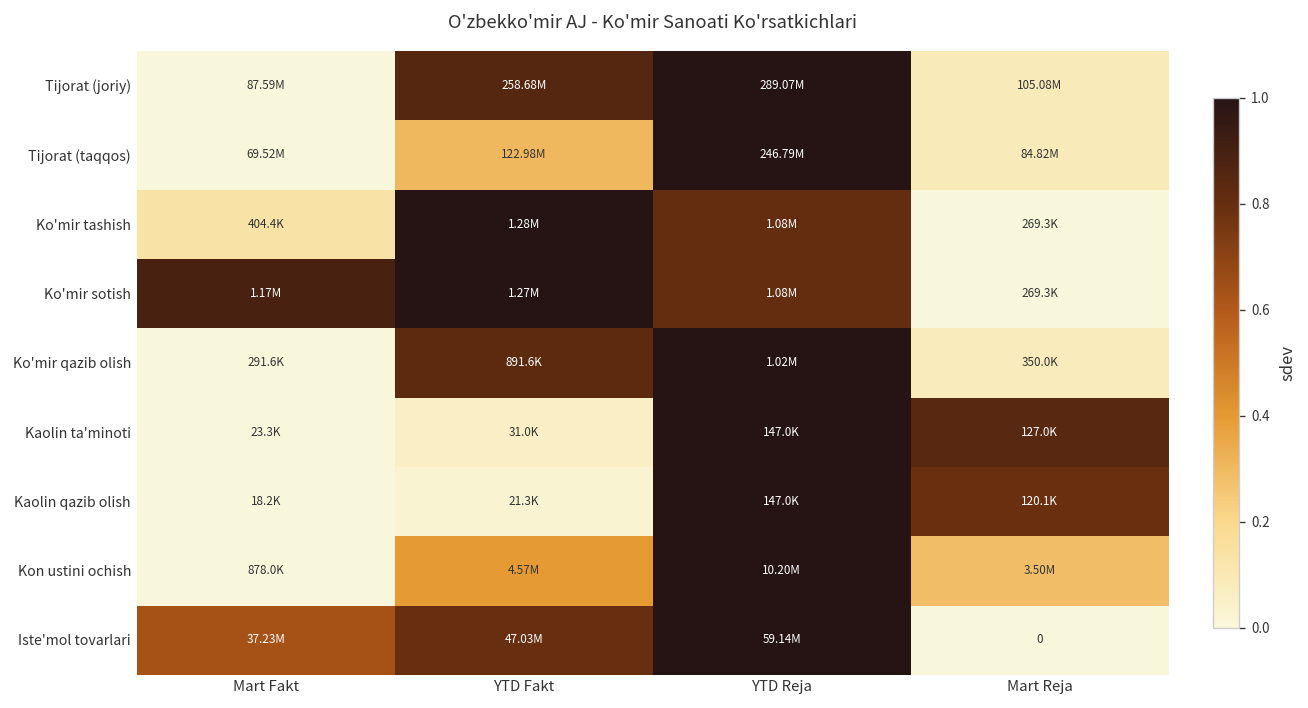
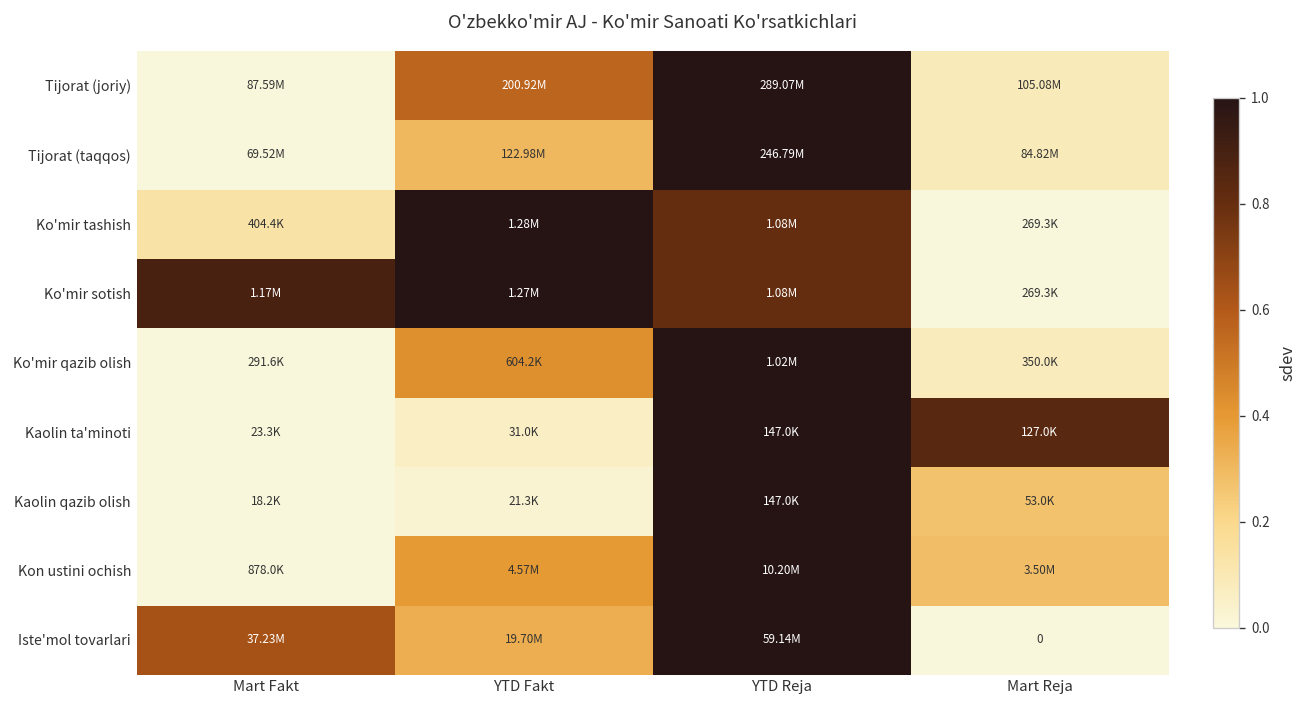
Tijorat (joriy), YTD Fakt: 258.68M -> 200.92M
Ko'mir qazib olish, YTD Fakt: 891.6K -> 604.2K
Kaolin qazib olish, Mart Reja: 120.1K -> 53.0K
Iste'mol tovarlari, YTD Fakt: 47.03M -> 19.70M
